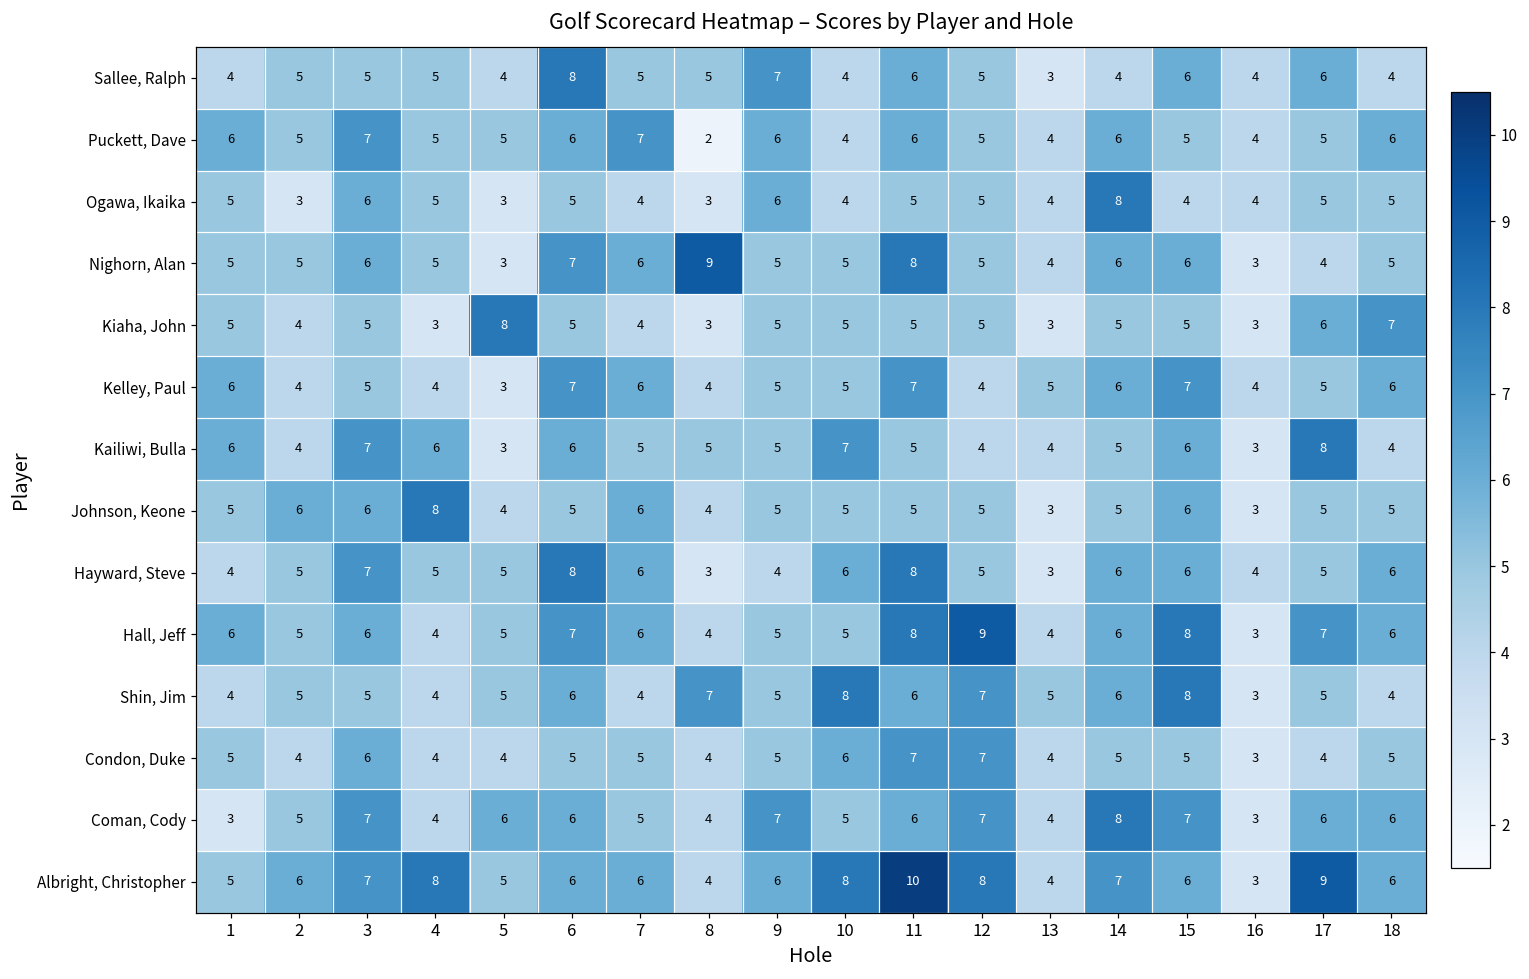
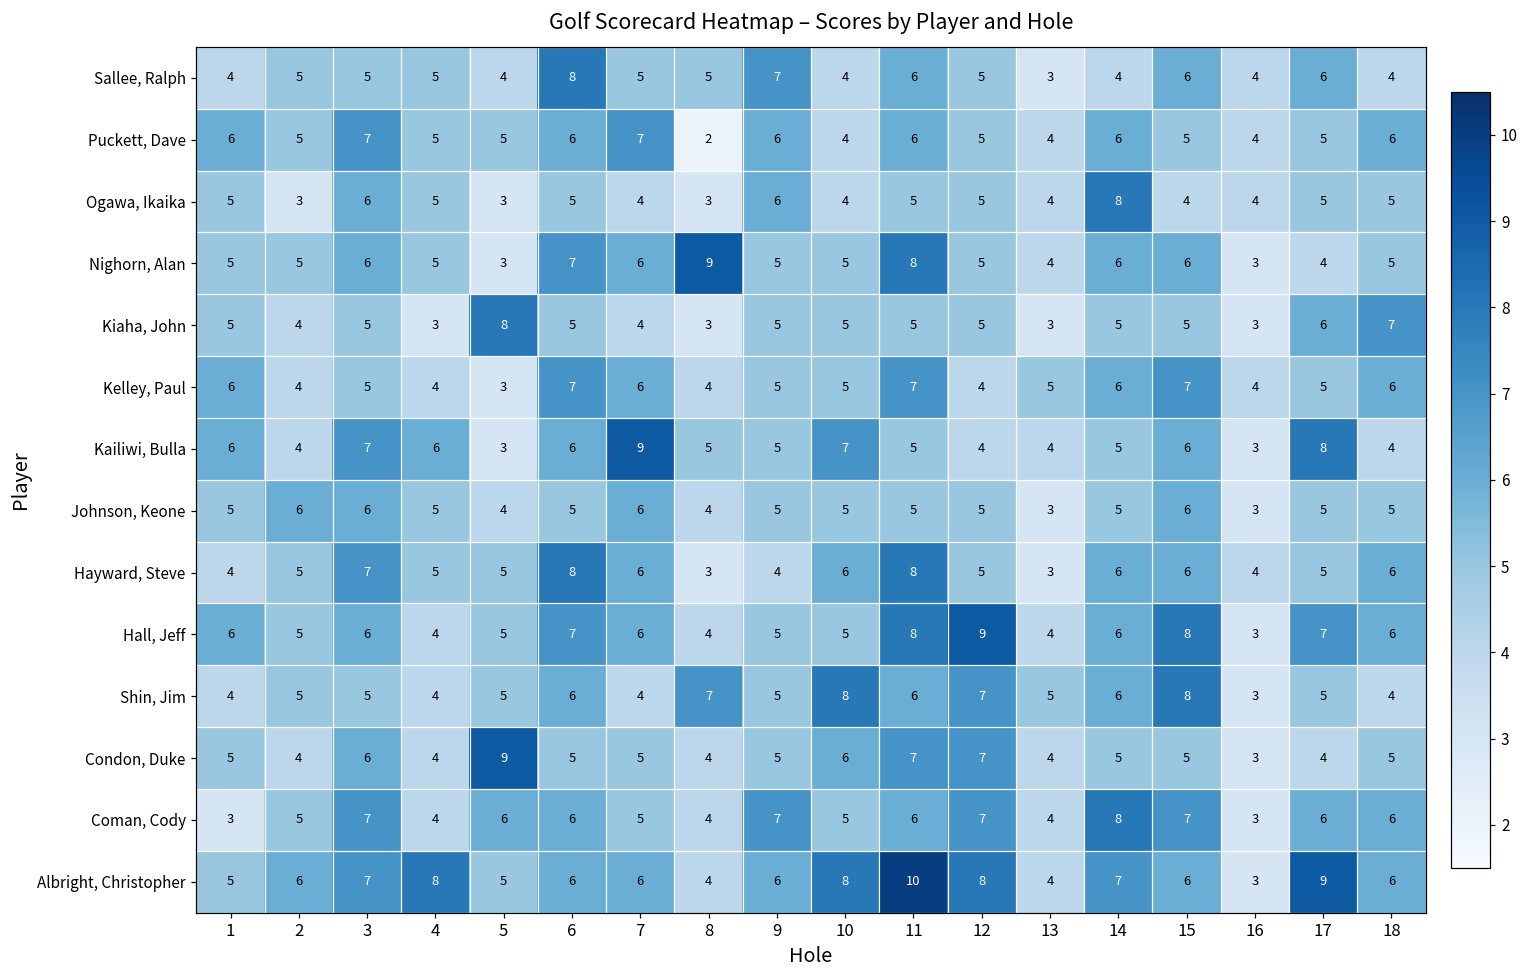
Kailiwi, Bulla, 7: 5 -> 9
Johnson, Keone, 4: 8 -> 5
Condon, Duke, 5: 4 -> 9
